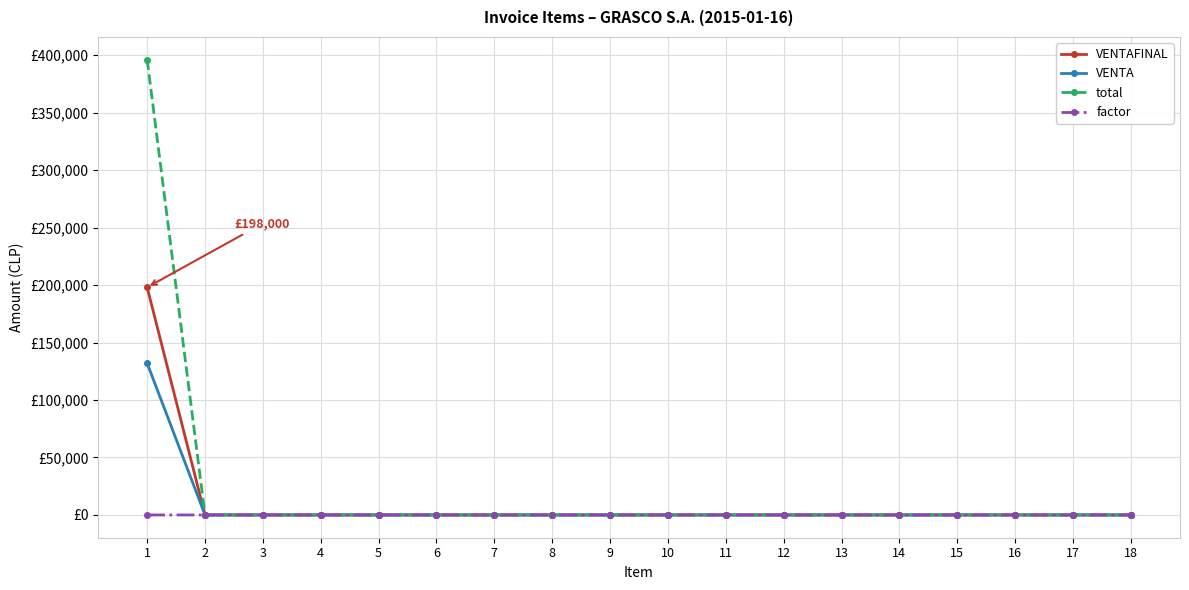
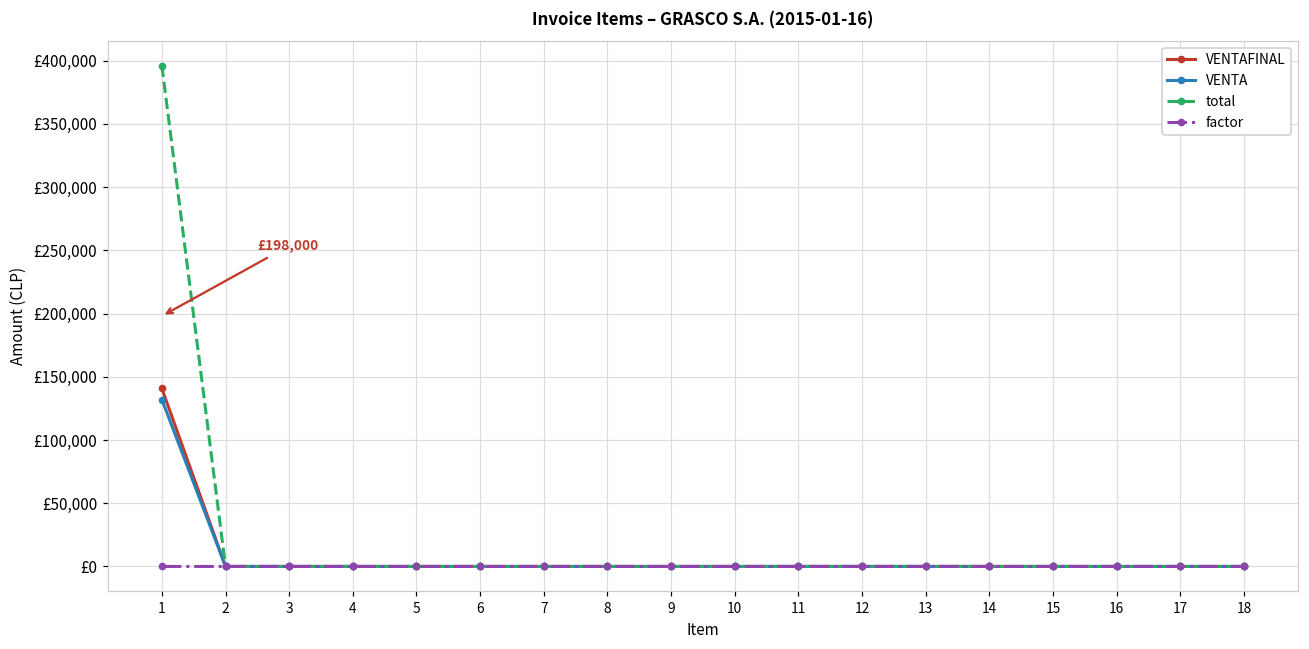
VENTAFINAL, 1: £198,000 -> £141,000
